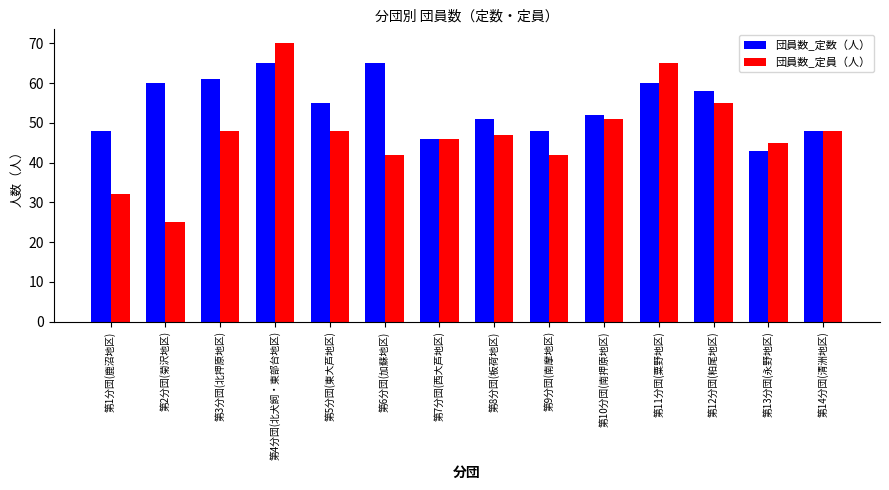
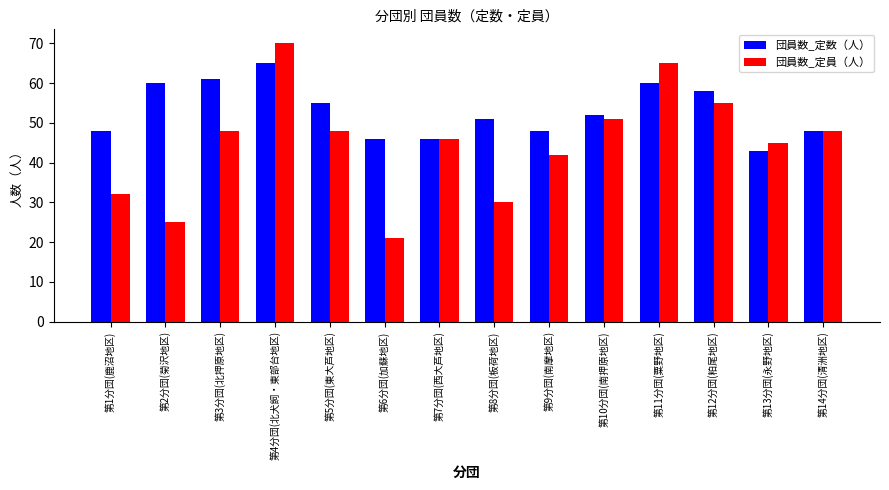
団員数_定数（人）, 第6分団(加蘇地区): 65 -> 46
団員数_定員（人）, 第6分団(加蘇地区): 42 -> 21
団員数_定員（人）, 第8分団(板荷地区): 47 -> 30
